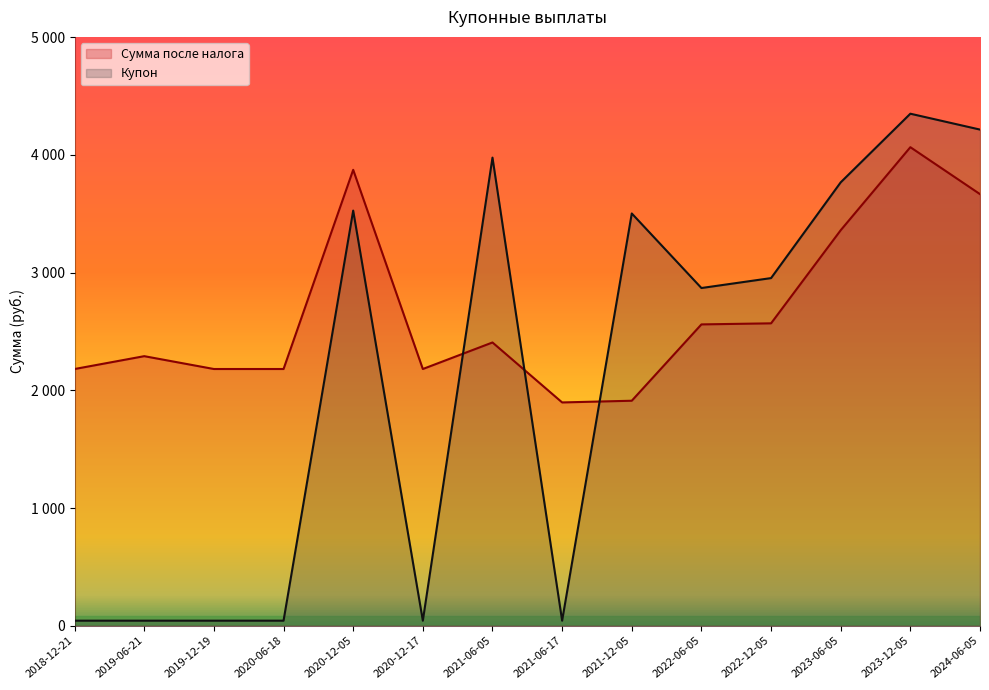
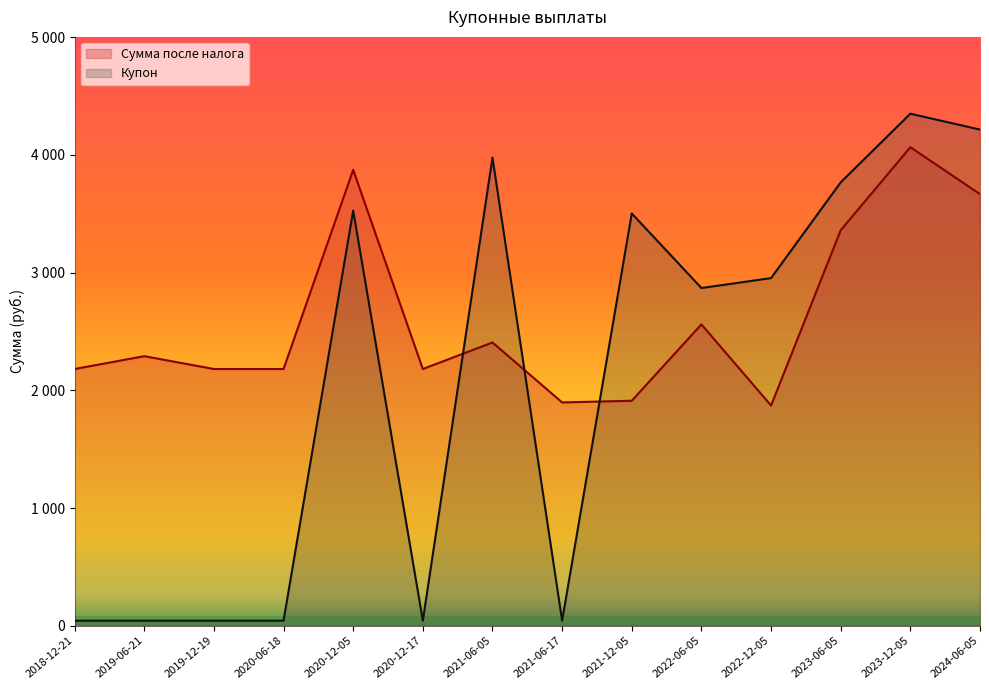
Сумма после налога, 2022-12-05: 2570 -> 1870
